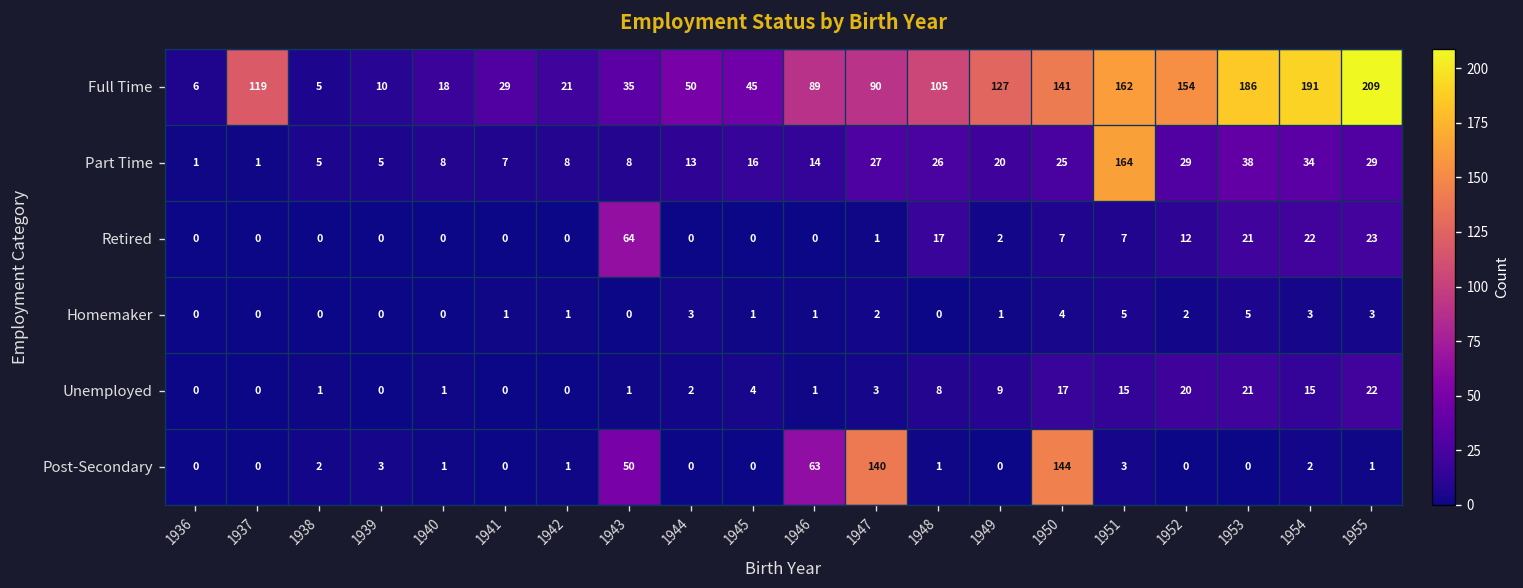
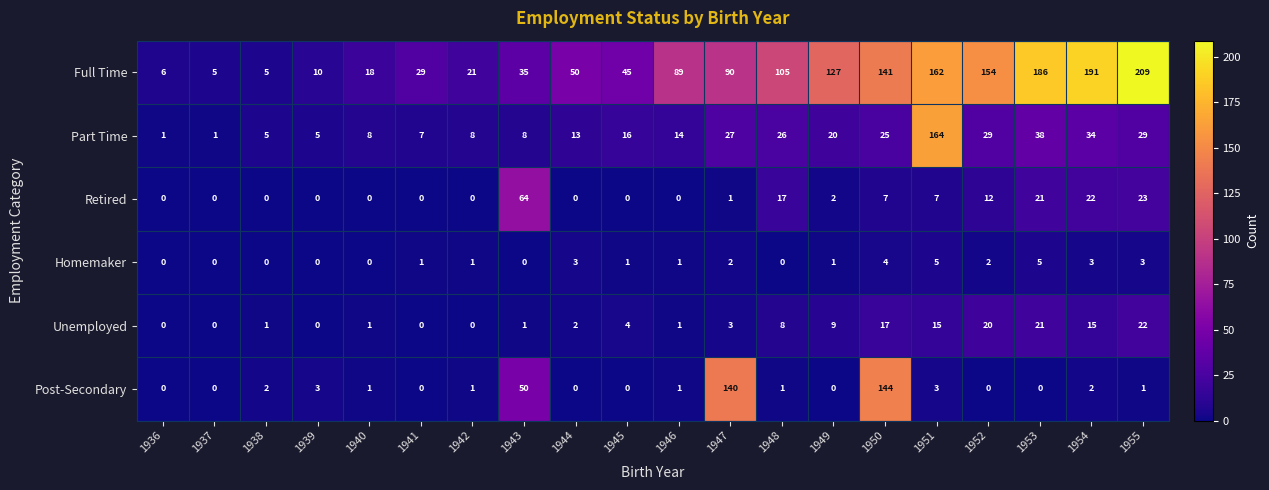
Full Time, 1937: 119 -> 5
Post-Secondary, 1946: 63 -> 1
